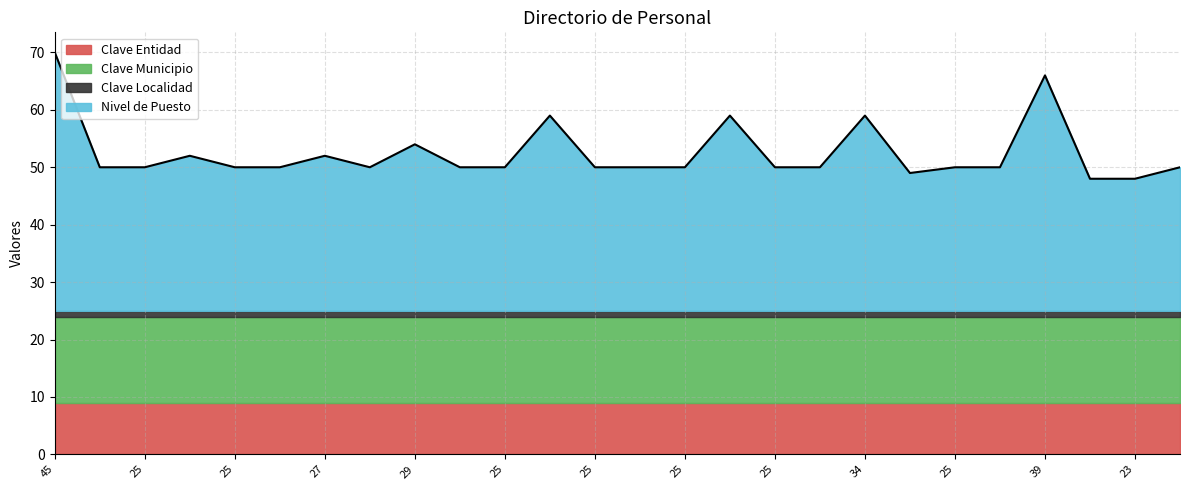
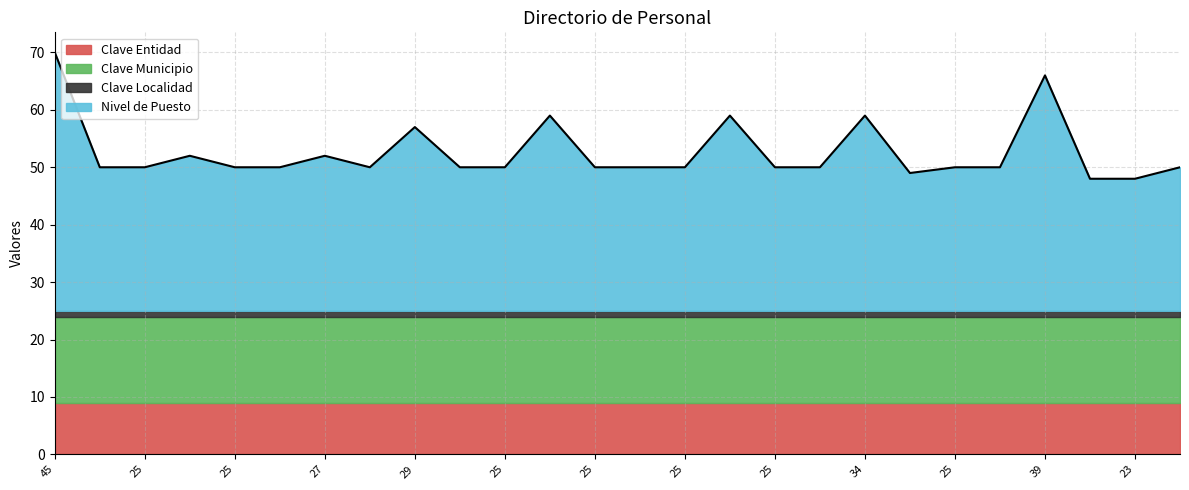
Nivel de Puesto, 29: 54 -> 57
